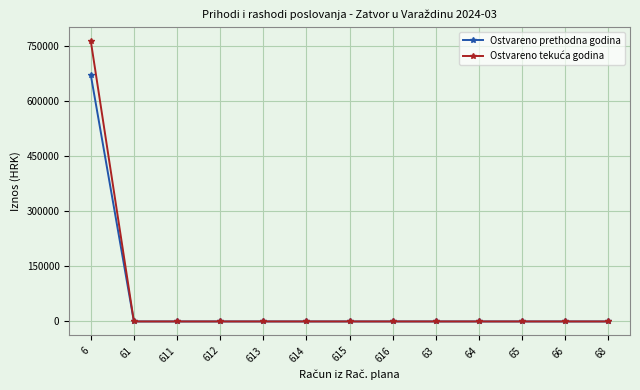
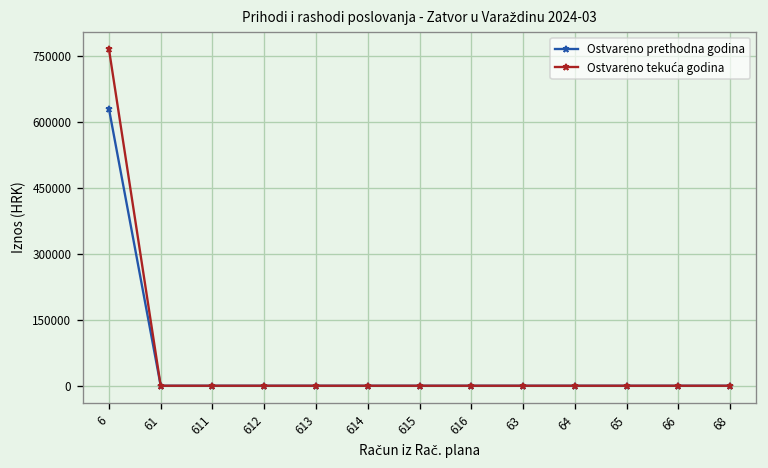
Ostvareno prethodna godina, 6: 670000 -> 630000
